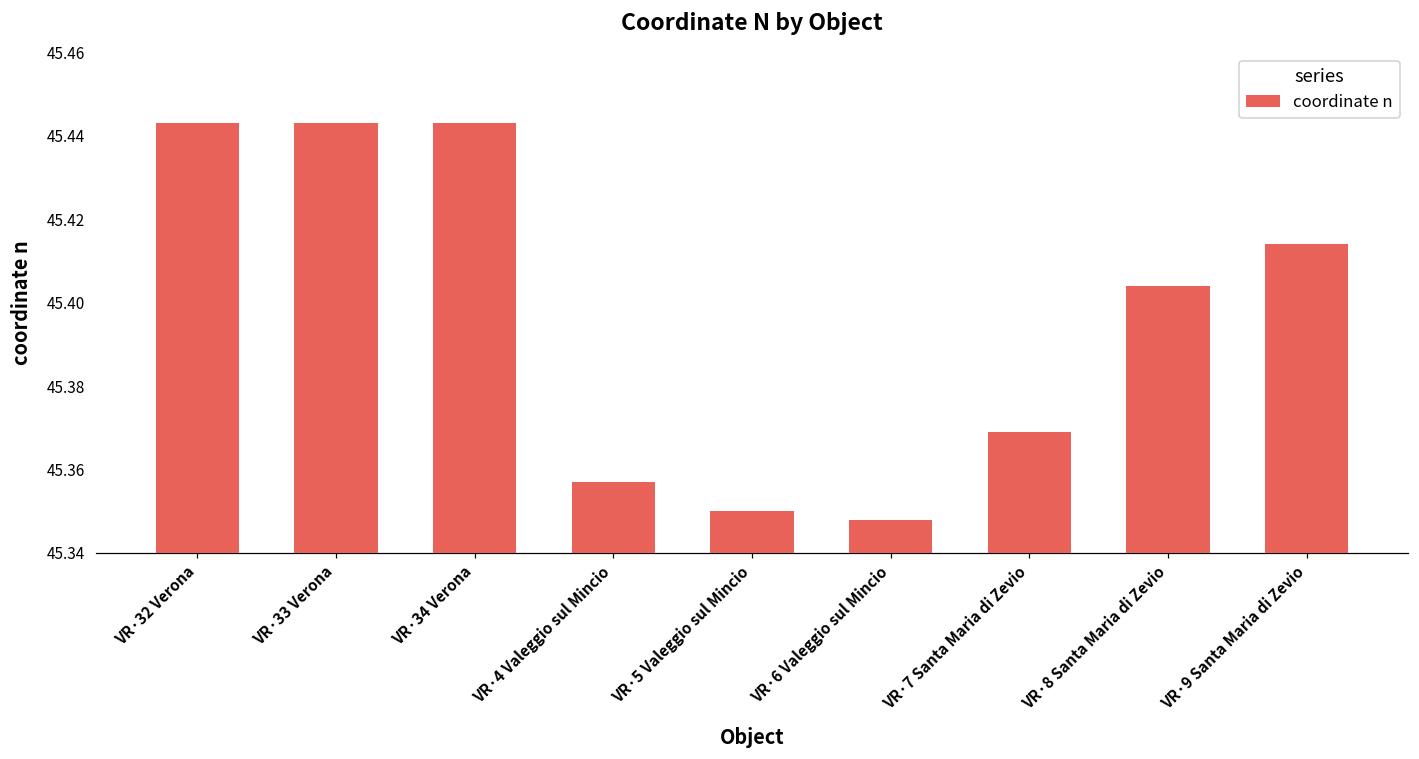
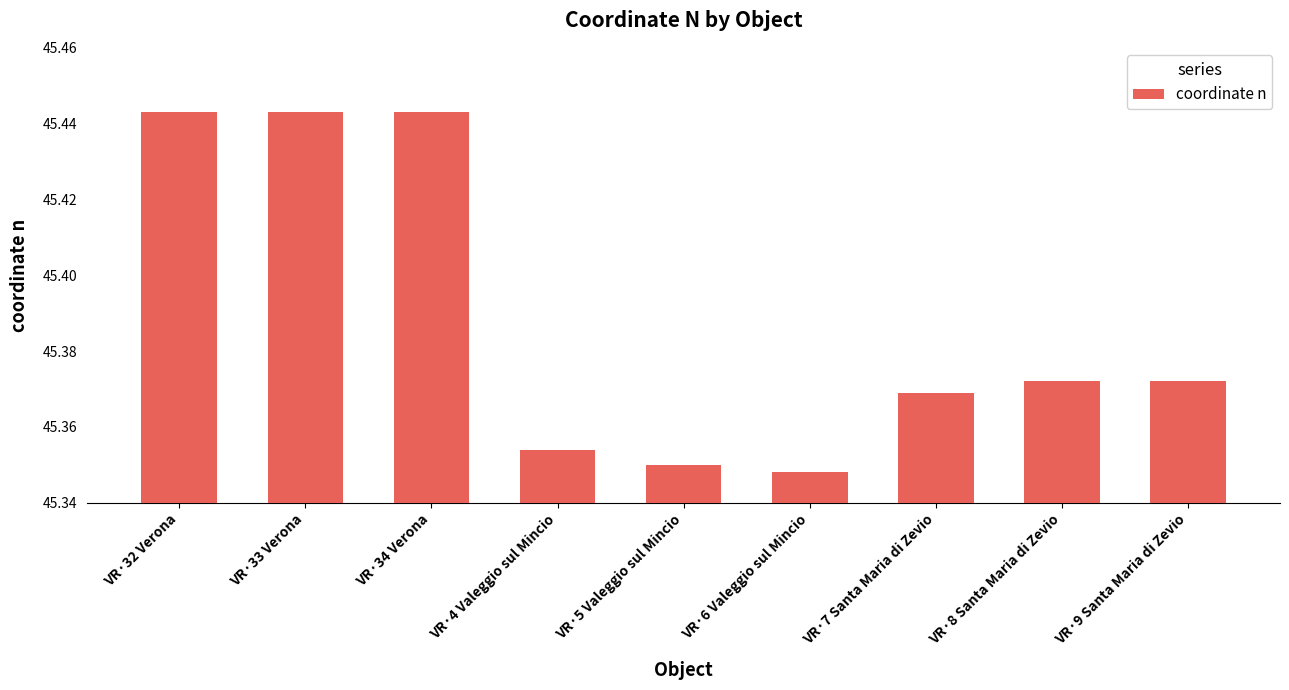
VR·4 Valeggio sul Mincio: 45.357 -> 45.354
VR·8 Santa Maria di Zevio: 45.404 -> 45.372
VR·9 Santa Maria di Zevio: 45.414 -> 45.372
